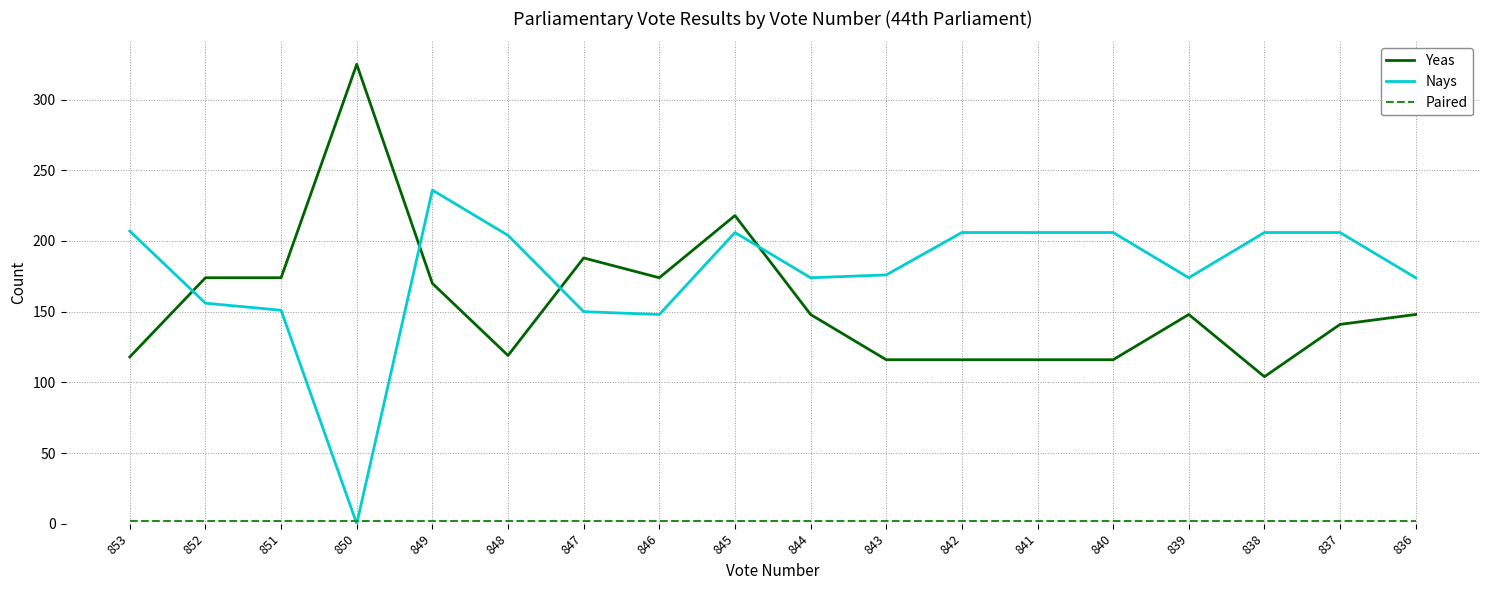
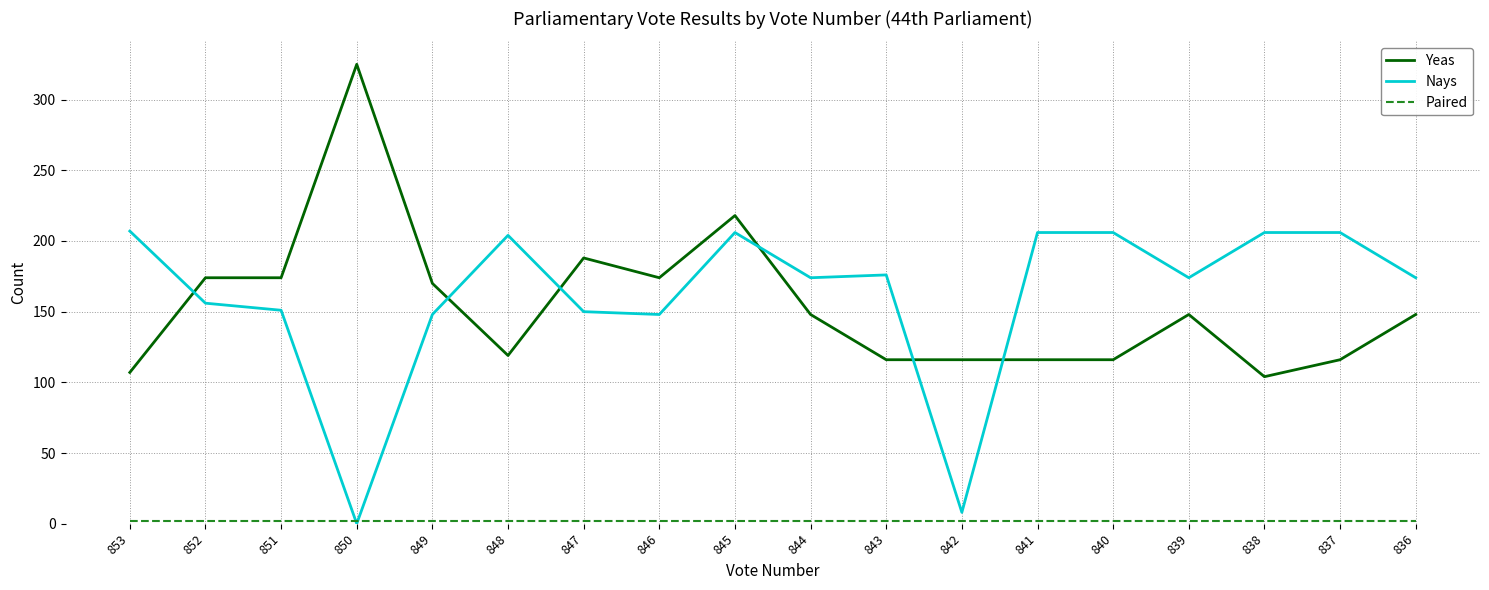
Yeas, 853: 118 -> 107
Nays, 849: 236 -> 148
Nays, 842: 206 -> 8
Yeas, 837: 141 -> 116
